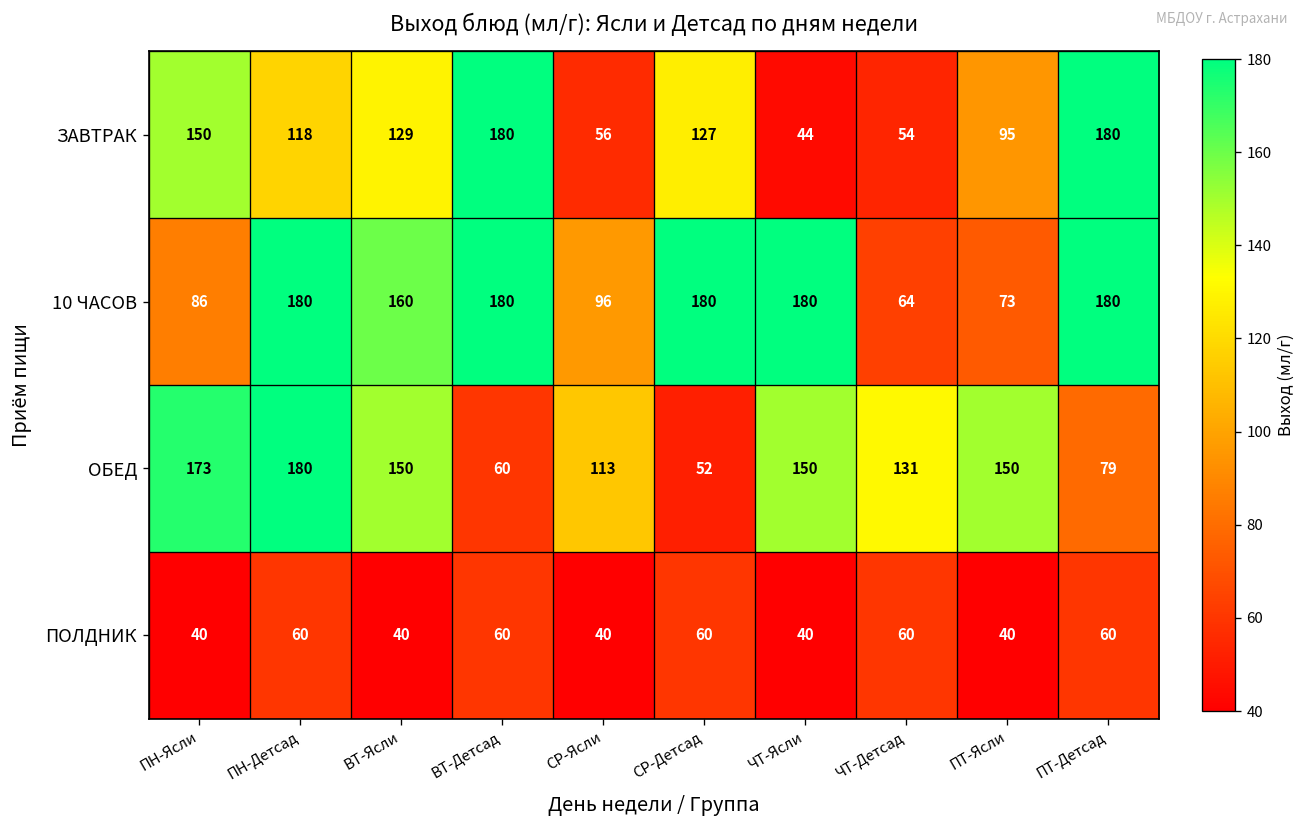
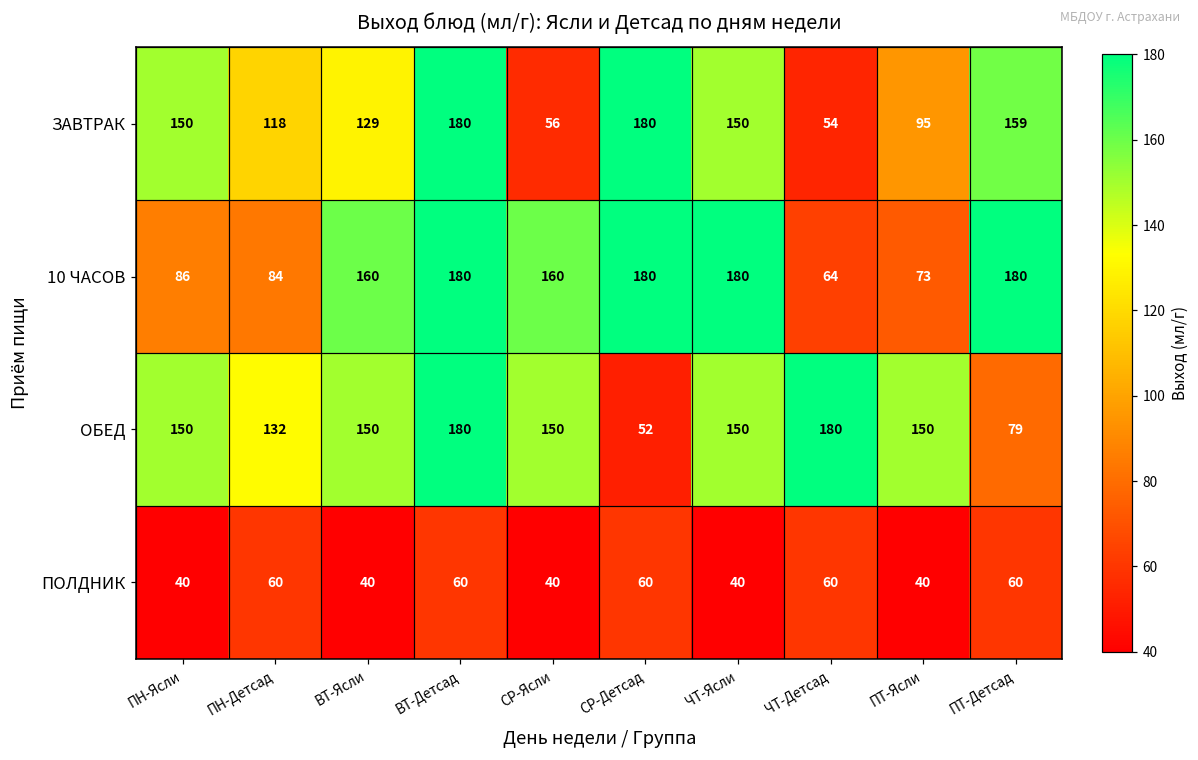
ЗАВТРАК, СР-Детсад: 127 -> 180
ЗАВТРАК, ЧТ-Ясли: 44 -> 150
ЗАВТРАК, ПТ-Детсад: 180 -> 159
10 ЧАСОВ, ПН-Детсад: 180 -> 84
10 ЧАСОВ, СР-Ясли: 96 -> 160
ОБЕД, ПН-Ясли: 173 -> 150
ОБЕД, ПН-Детсад: 180 -> 132
ОБЕД, ВТ-Детсад: 60 -> 180
ОБЕД, СР-Ясли: 113 -> 150
ОБЕД, ЧТ-Детсад: 131 -> 180
